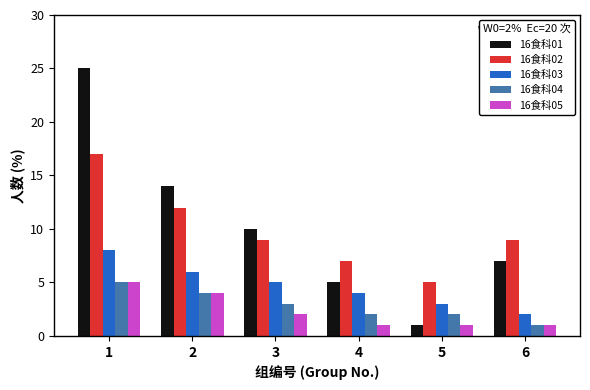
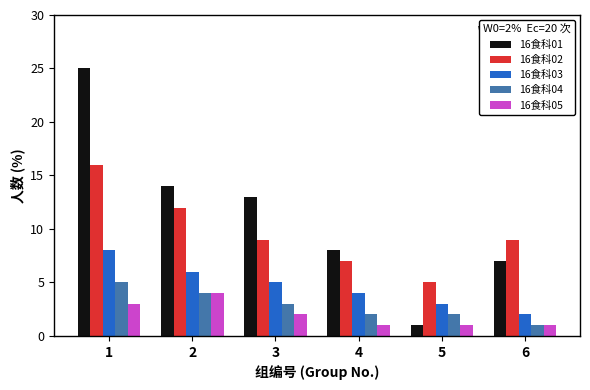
16食科02, 1: 17 -> 16
16食科05, 1: 5 -> 3
16食科01, 3: 10 -> 13
16食科01, 4: 5 -> 8
